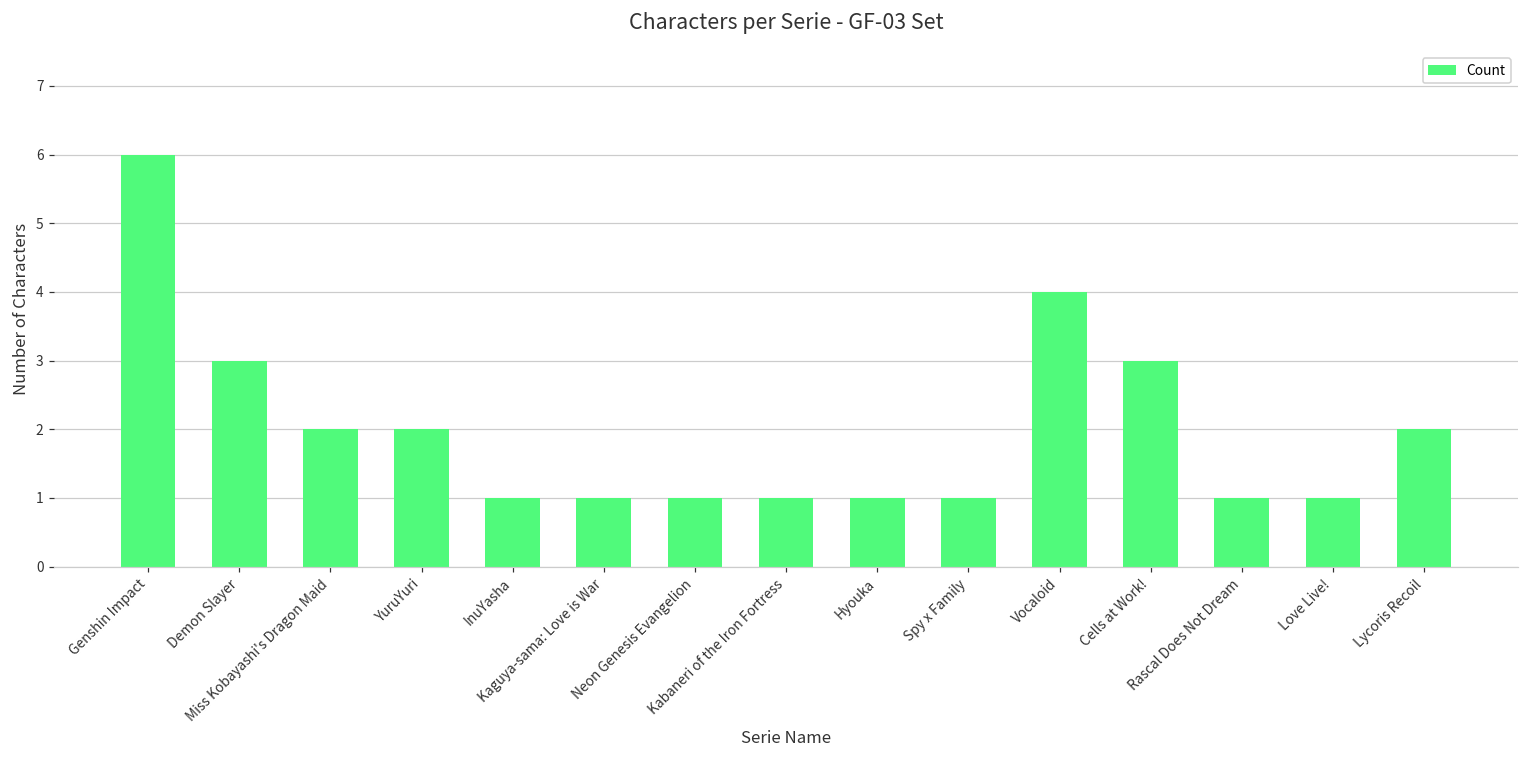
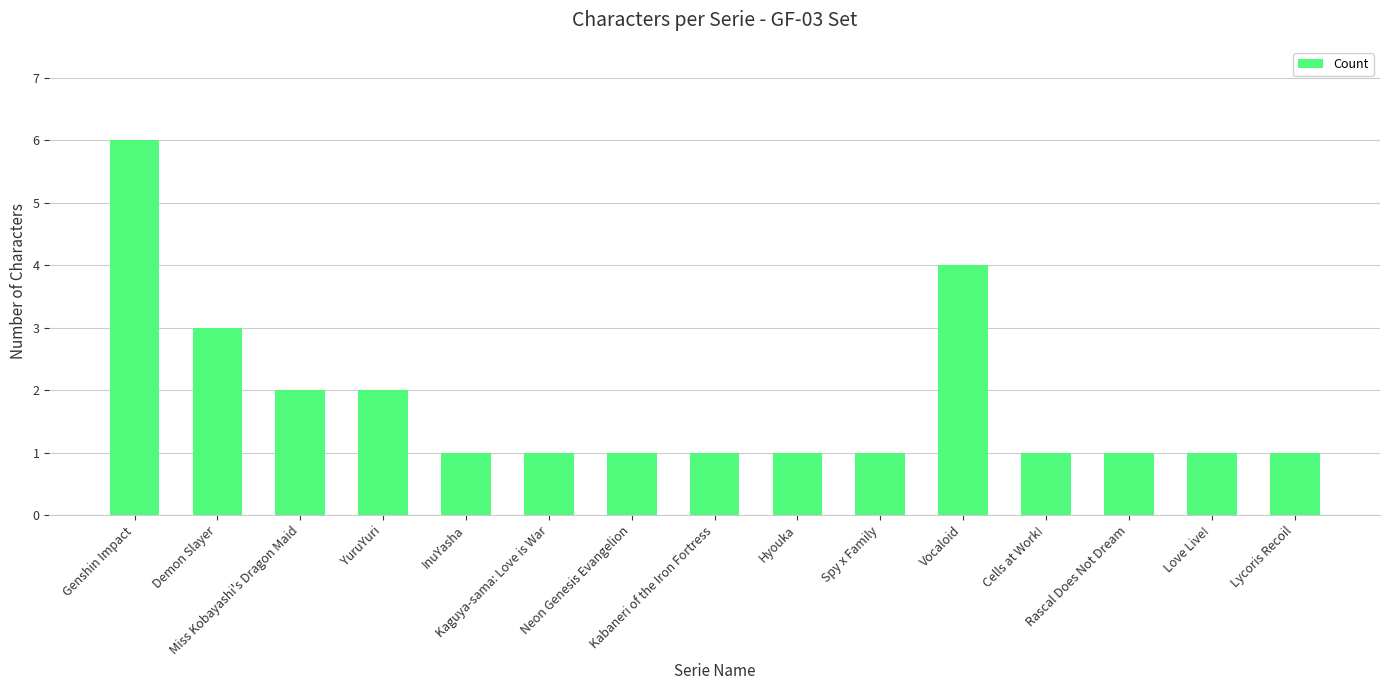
Cells at Work!: 3 -> 1
Lycoris Recoil: 2 -> 1
